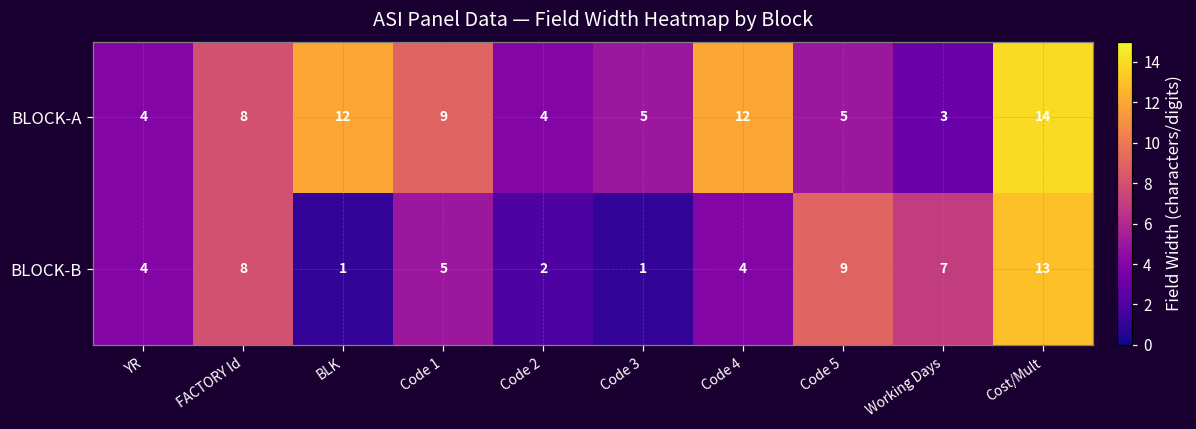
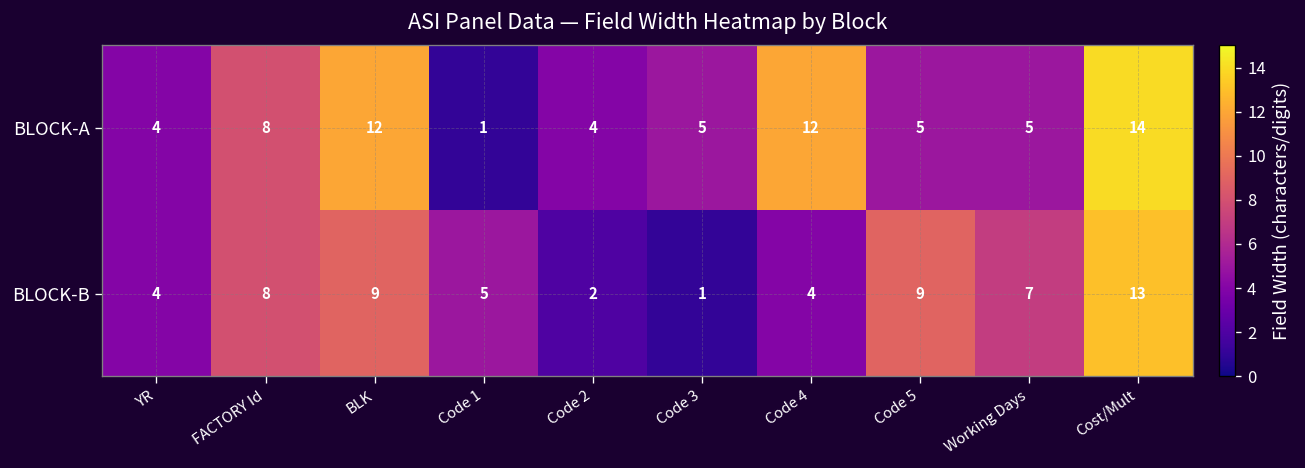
BLOCK-A, Code 1: 9 -> 1
BLOCK-A, Working Days: 3 -> 5
BLOCK-B, BLK: 1 -> 9
